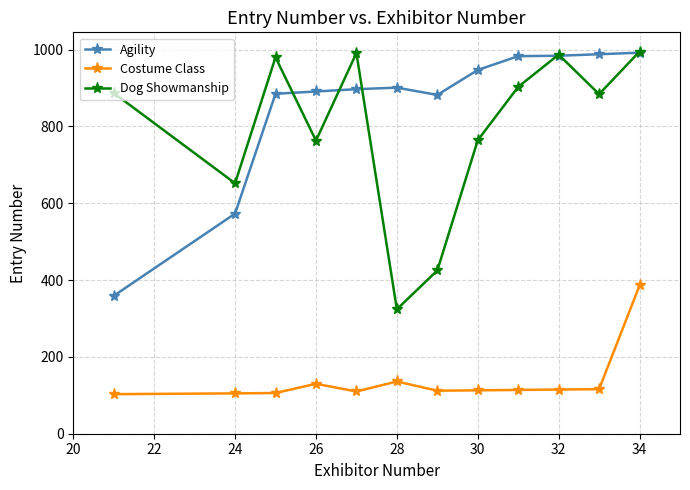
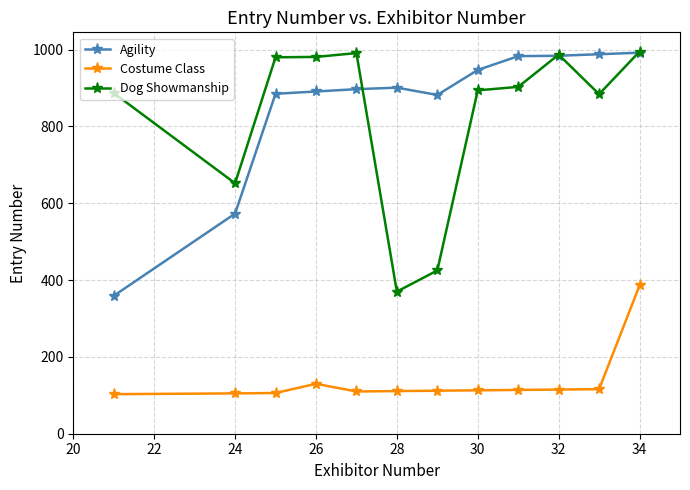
Dog Showmanship, 26: 760 -> 980
Costume Class, 28: 140 -> 110
Dog Showmanship, 28: 320 -> 370
Dog Showmanship, 30: 760 -> 890
